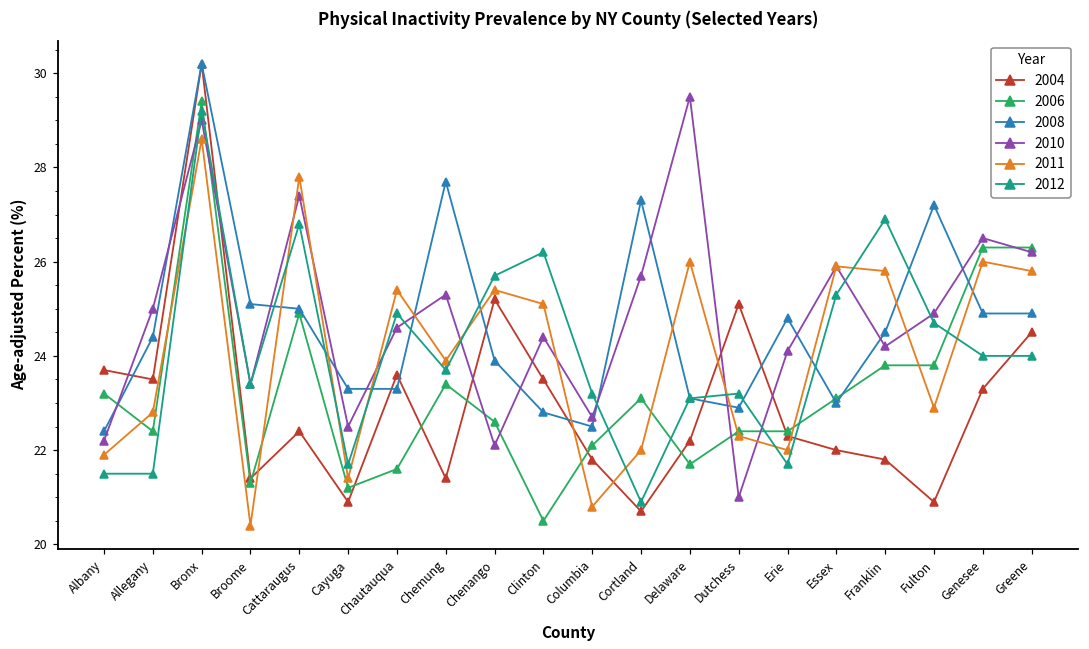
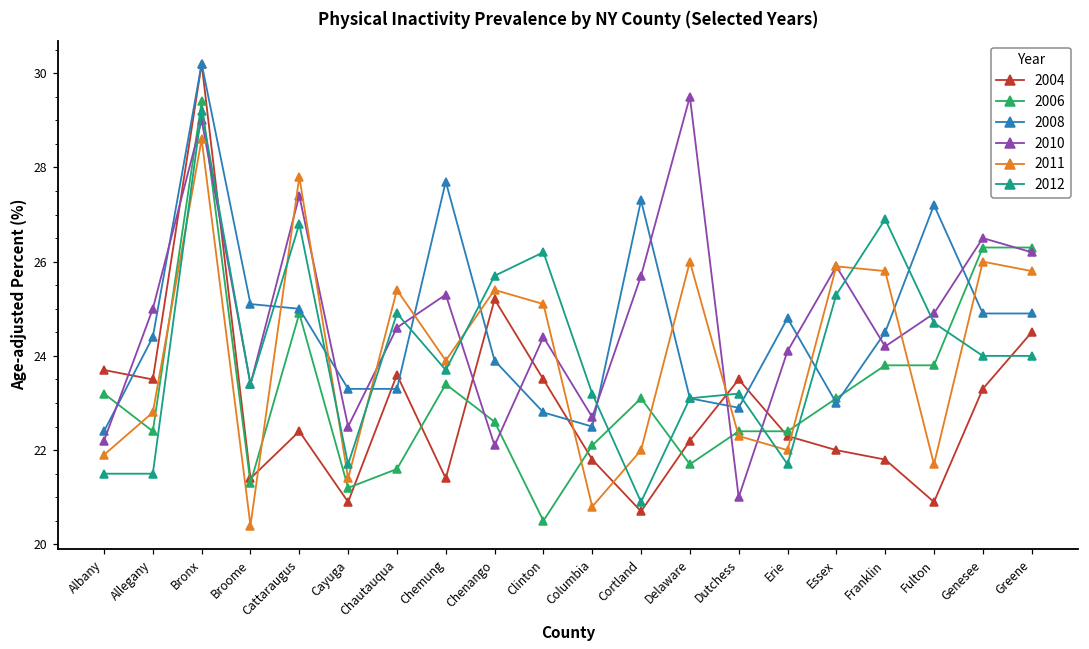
2004, Dutchess: 25.1 -> 23.5
2011, Fulton: 22.9 -> 21.7
